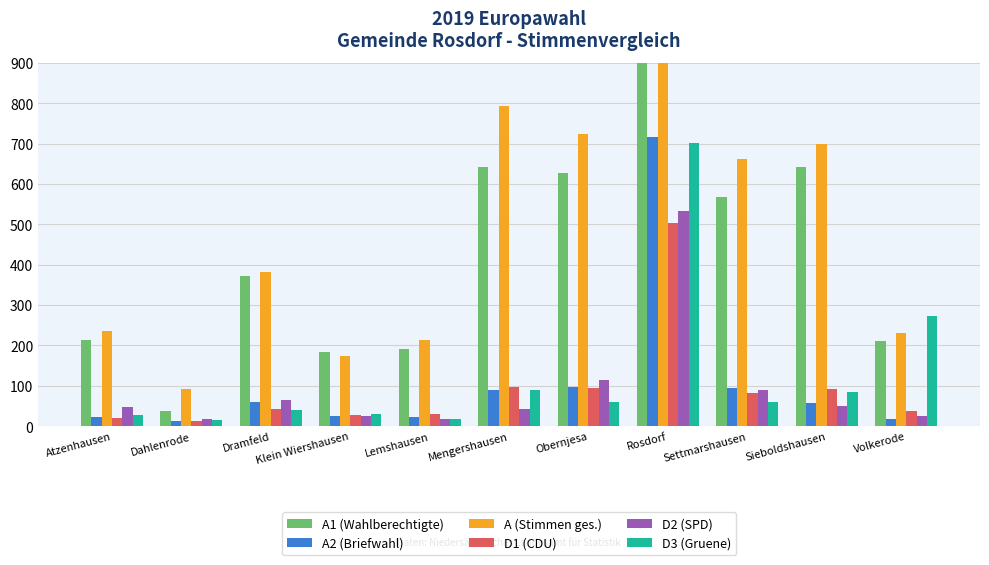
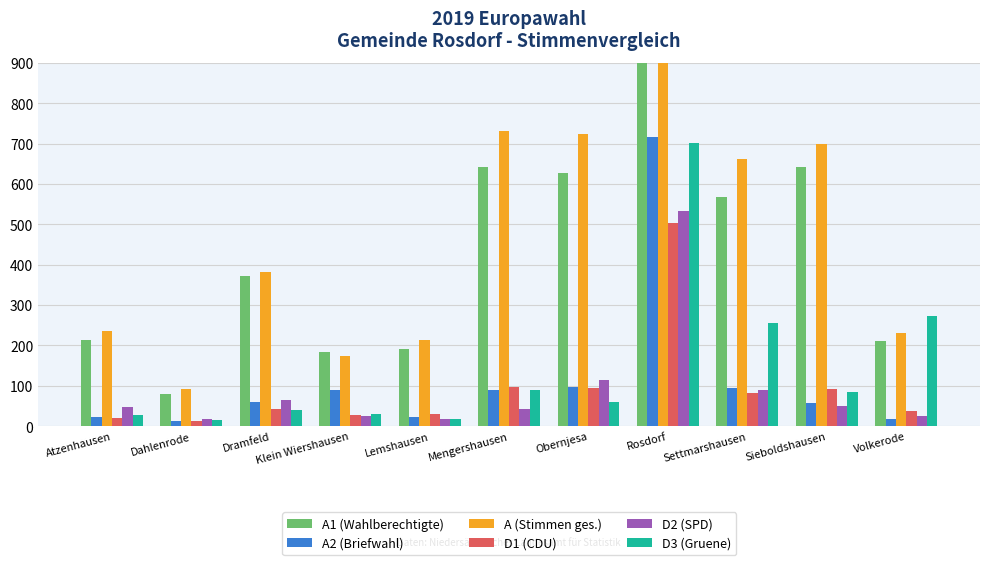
A1 (Wahlberechtigte), Dahlenrode: 40 -> 80
A2 (Briefwahl), Klein Wiershausen: 30 -> 90
A (Stimmen ges.), Mengershausen: 790 -> 730
D3 (Gruene), Settmarshausen: 60 -> 260
